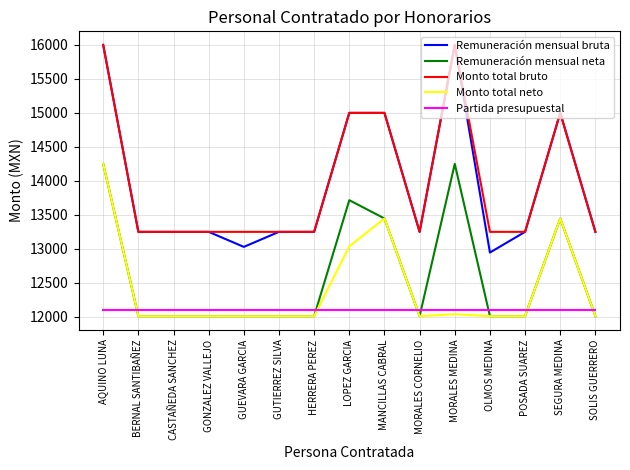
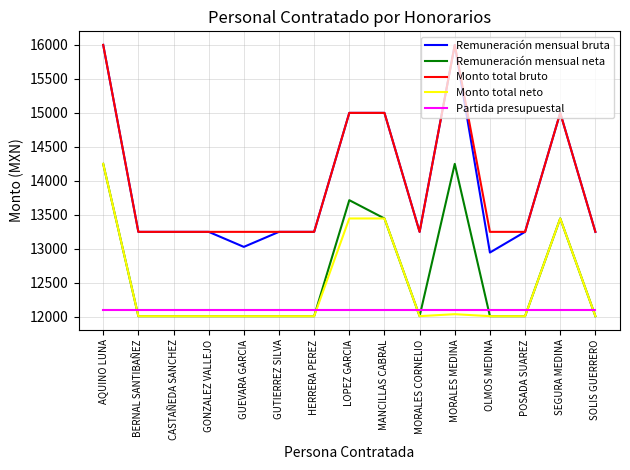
Monto total neto, LOPEZ GARCIA: 13000 -> 13400
